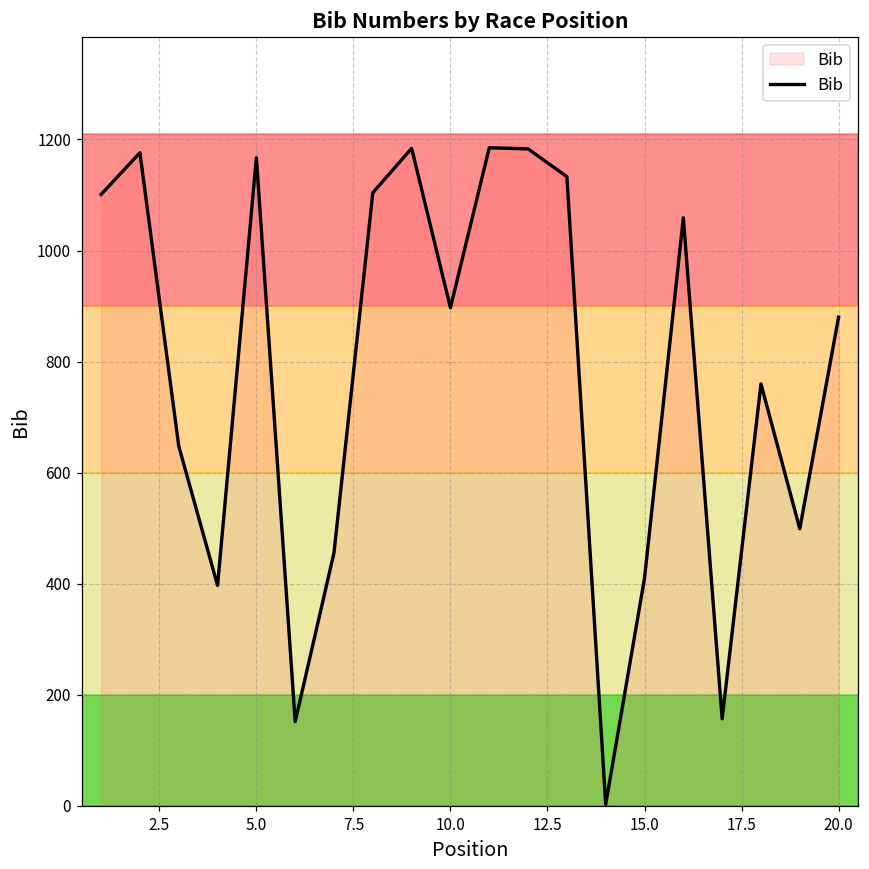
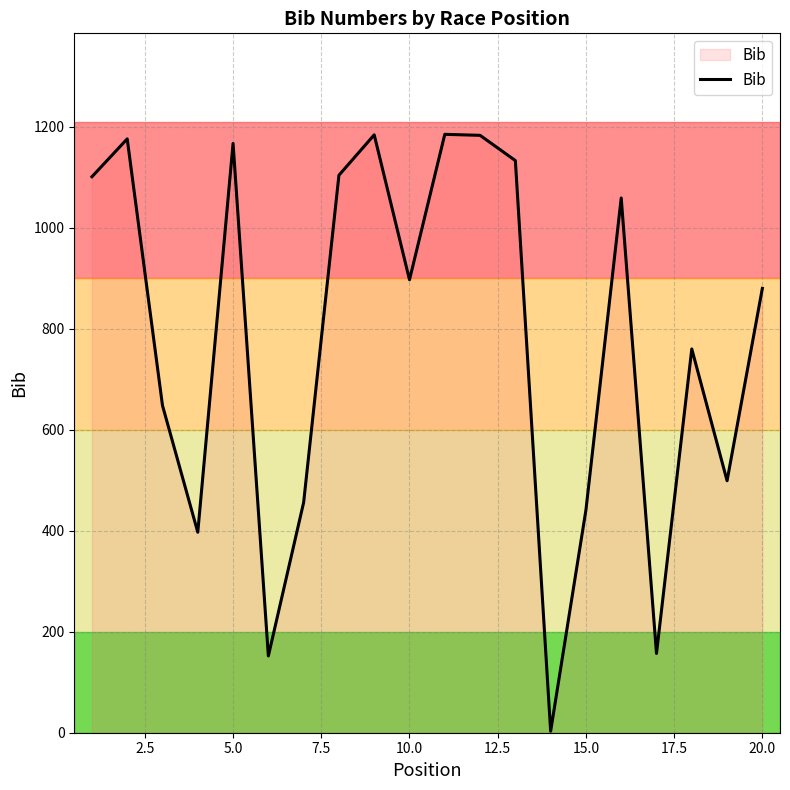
15.0: 410 -> 440
